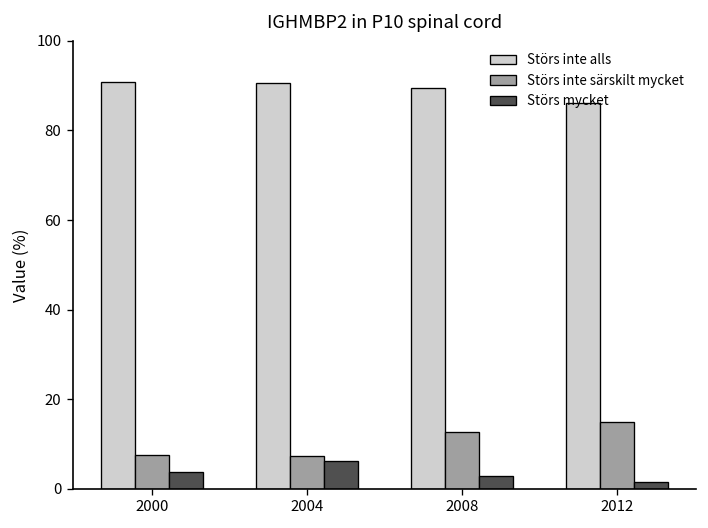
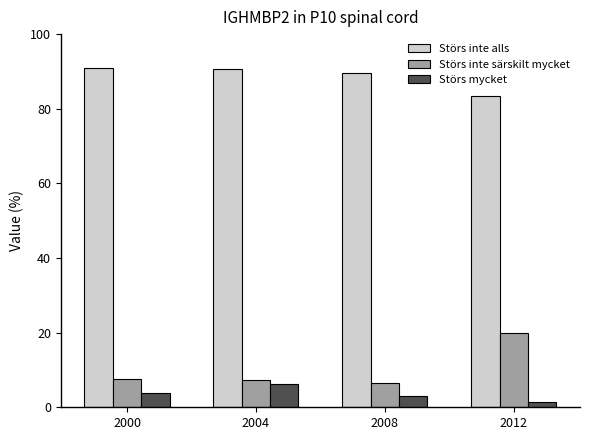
Störs inte särskilt mycket, 2008: 13 -> 7
Störs inte alls, 2012: 86 -> 84
Störs inte särskilt mycket, 2012: 15 -> 20
